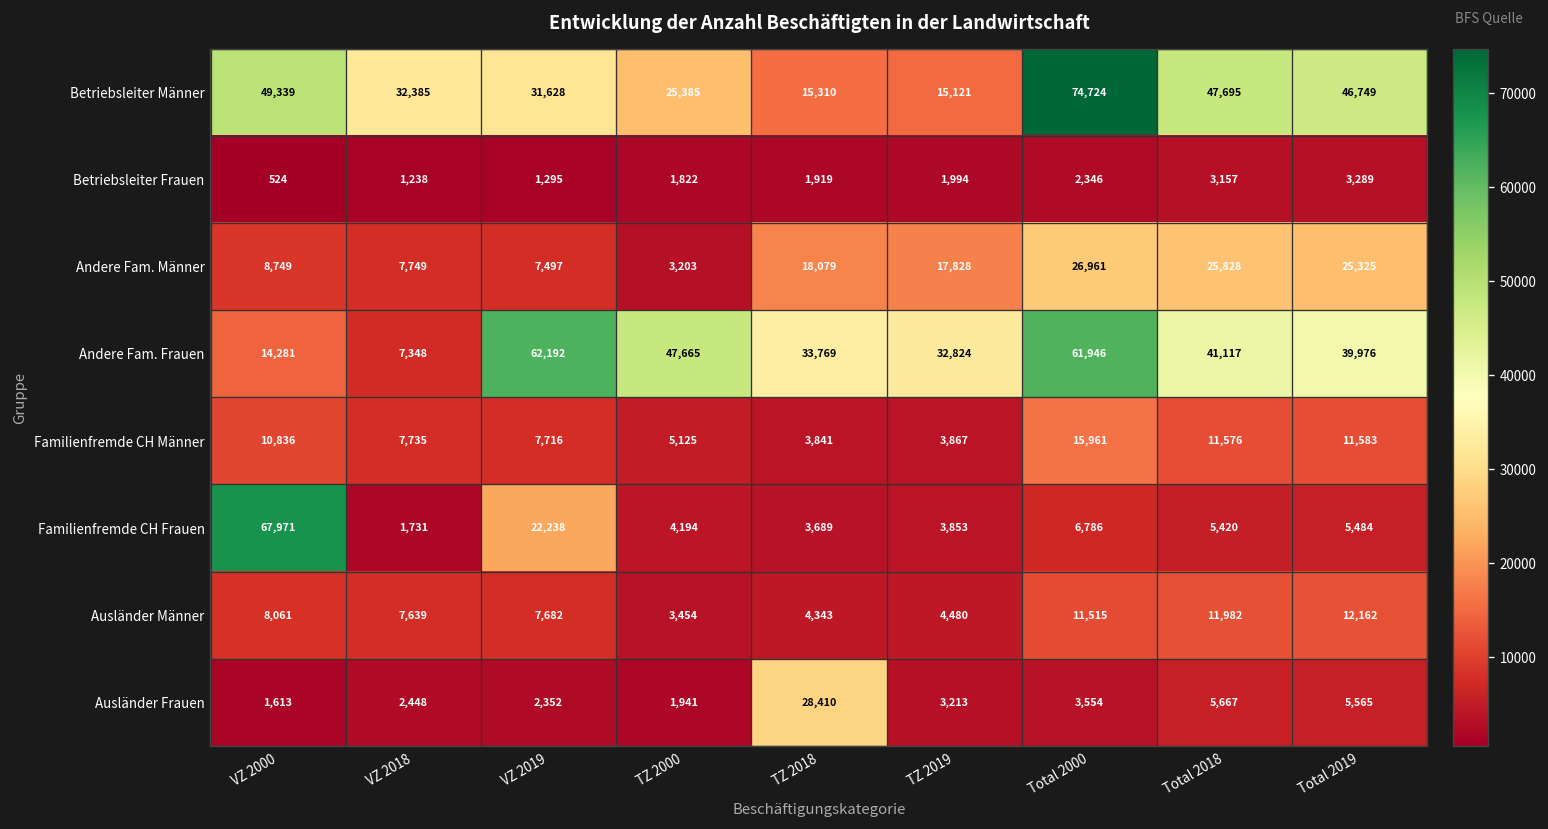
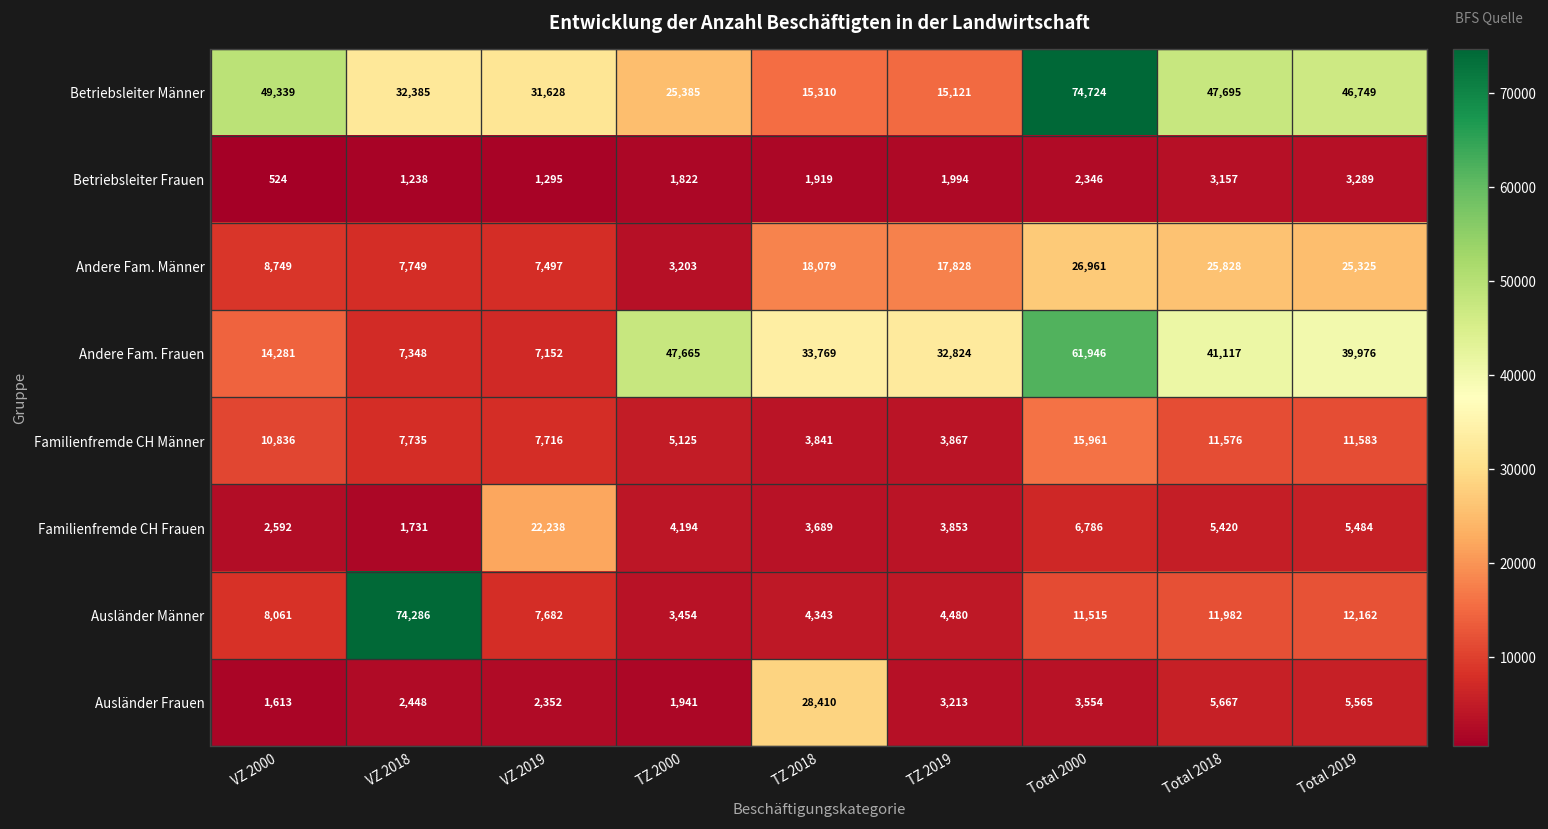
Andere Fam. Frauen, VZ 2019: 62,192 -> 7,152
Familienfremde CH Frauen, VZ 2000: 67,971 -> 2,592
Ausländer Männer, VZ 2018: 7,639 -> 74,286
